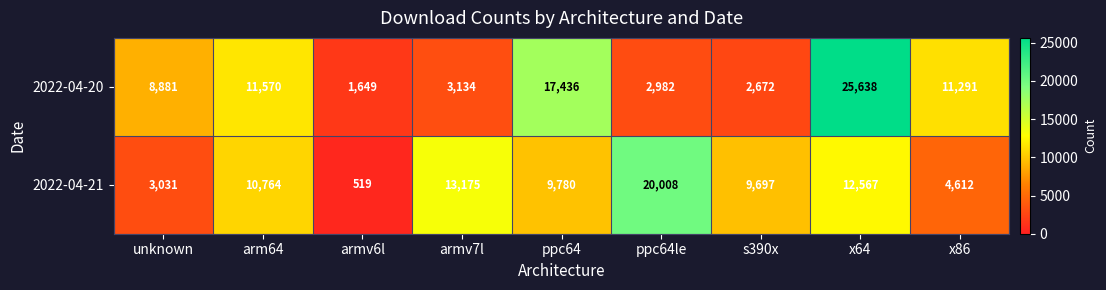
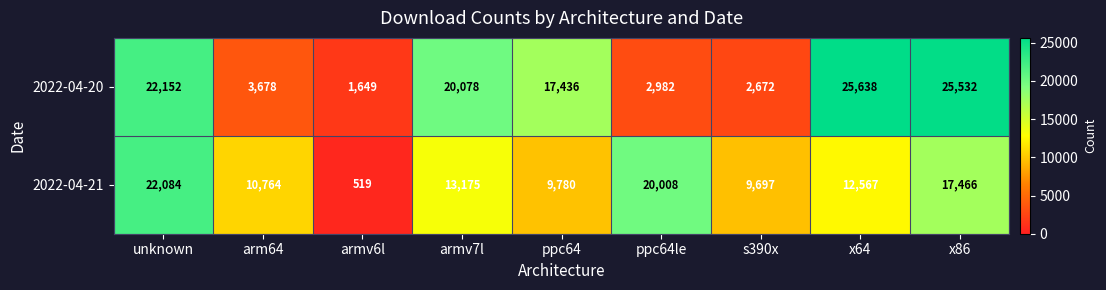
2022-04-20, unknown: 8,881 -> 22,152
2022-04-20, arm64: 11,570 -> 3,678
2022-04-20, armv7l: 3,134 -> 20,078
2022-04-20, x86: 11,291 -> 25,532
2022-04-21, unknown: 3,031 -> 22,084
2022-04-21, x86: 4,612 -> 17,466
